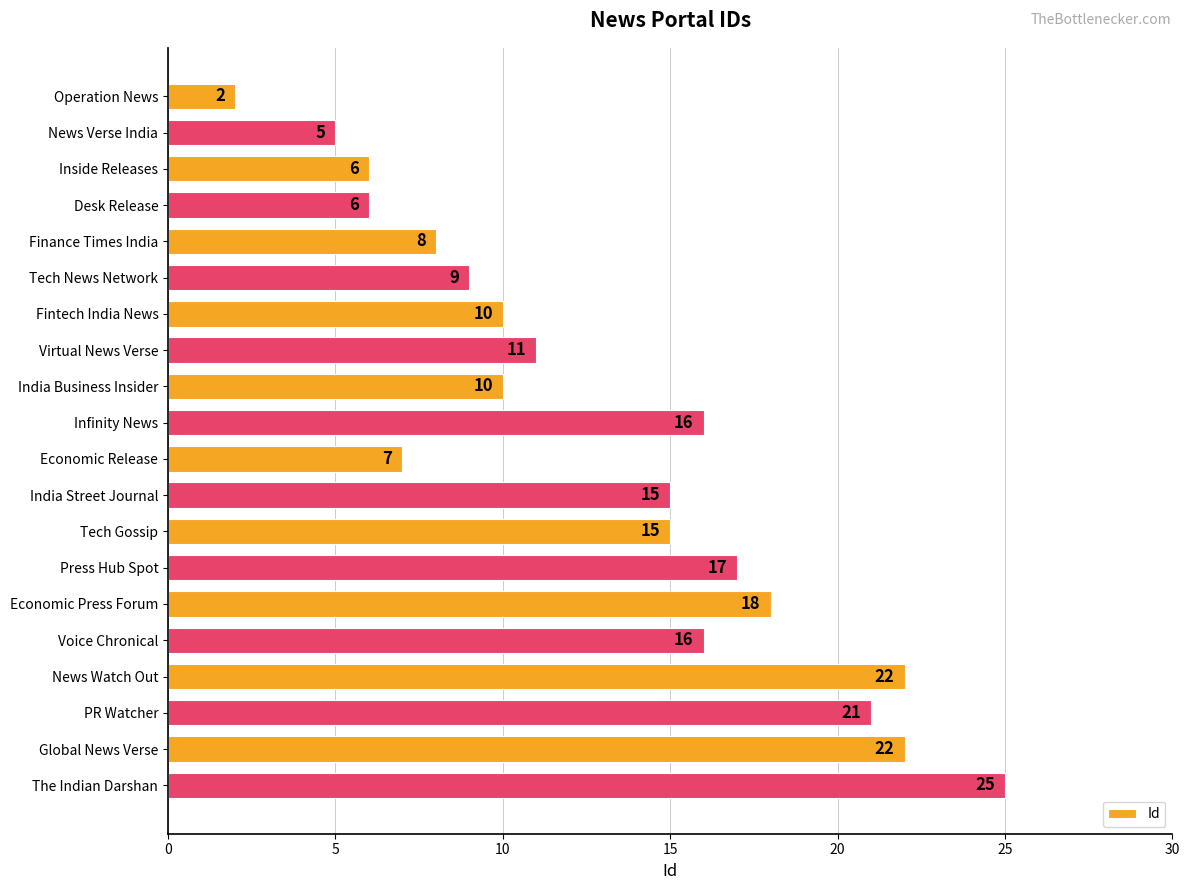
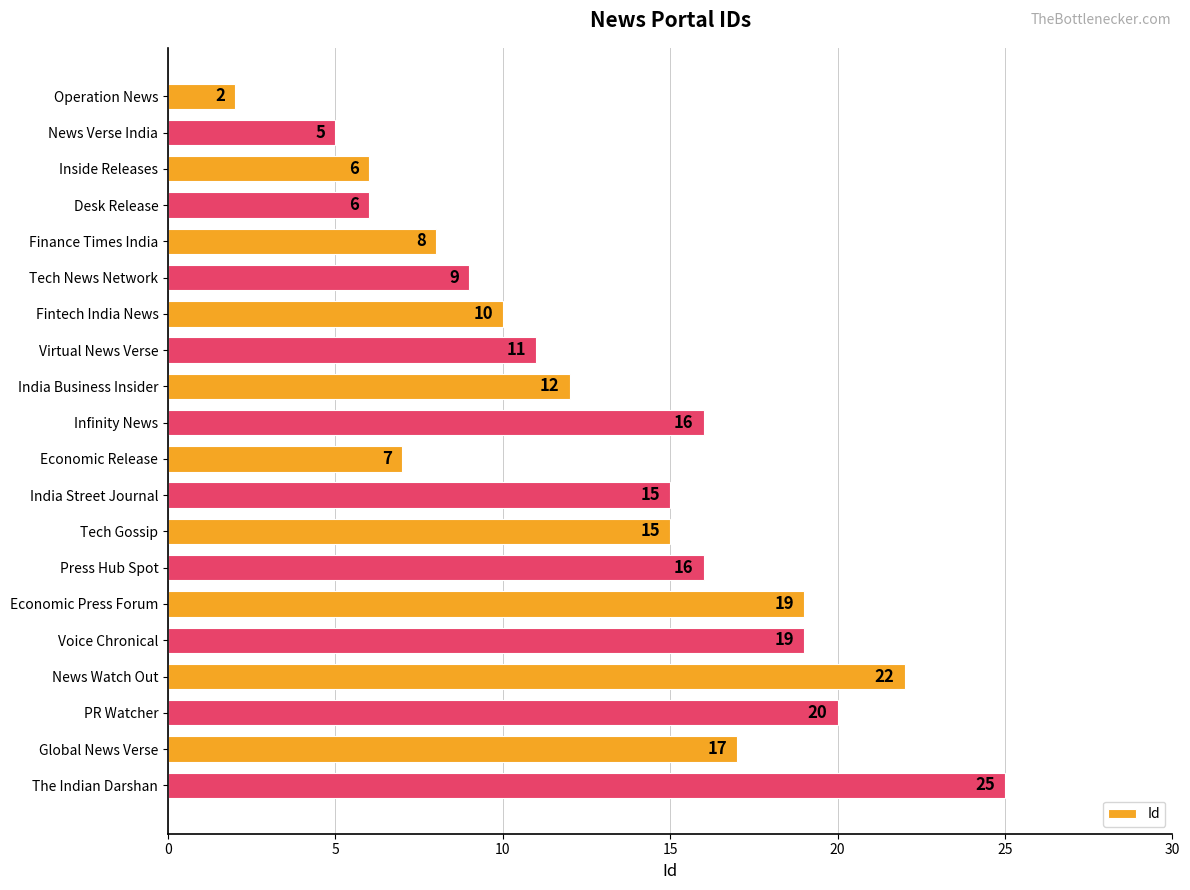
India Business Insider: 10 -> 12
Press Hub Spot: 17 -> 16
Economic Press Forum: 18 -> 19
Voice Chronical: 16 -> 19
PR Watcher: 21 -> 20
Global News Verse: 22 -> 17
